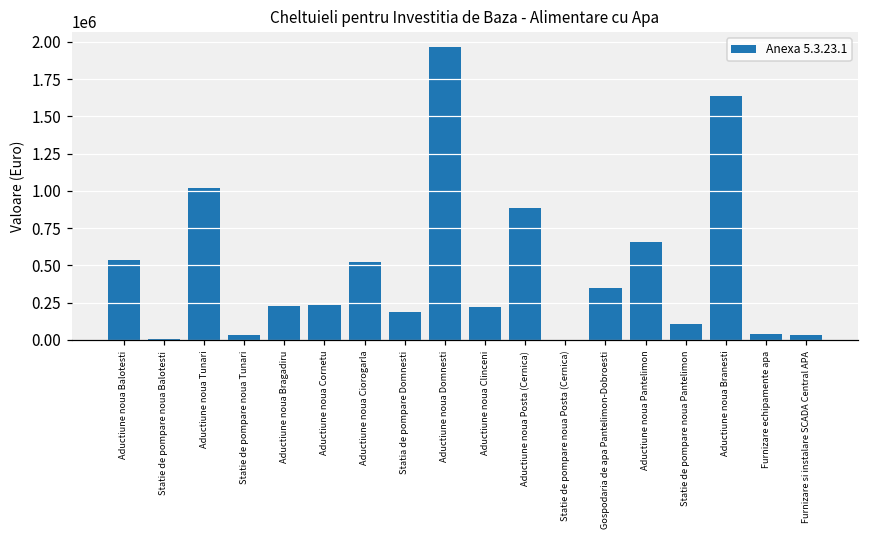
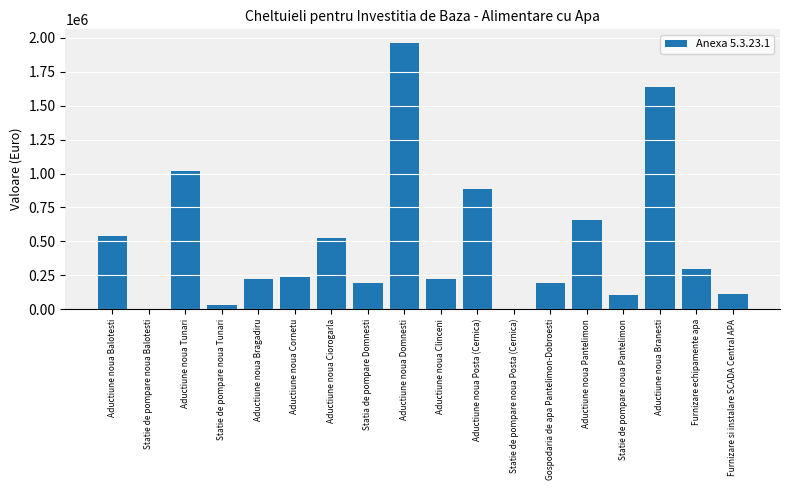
Gospodaria de apa Pantelimon-Dobroesti: 350000 -> 190000
Furnizare echipamente apa: 40000 -> 300000
Furnizare si instalare SCADA Central APA: 40000 -> 110000
